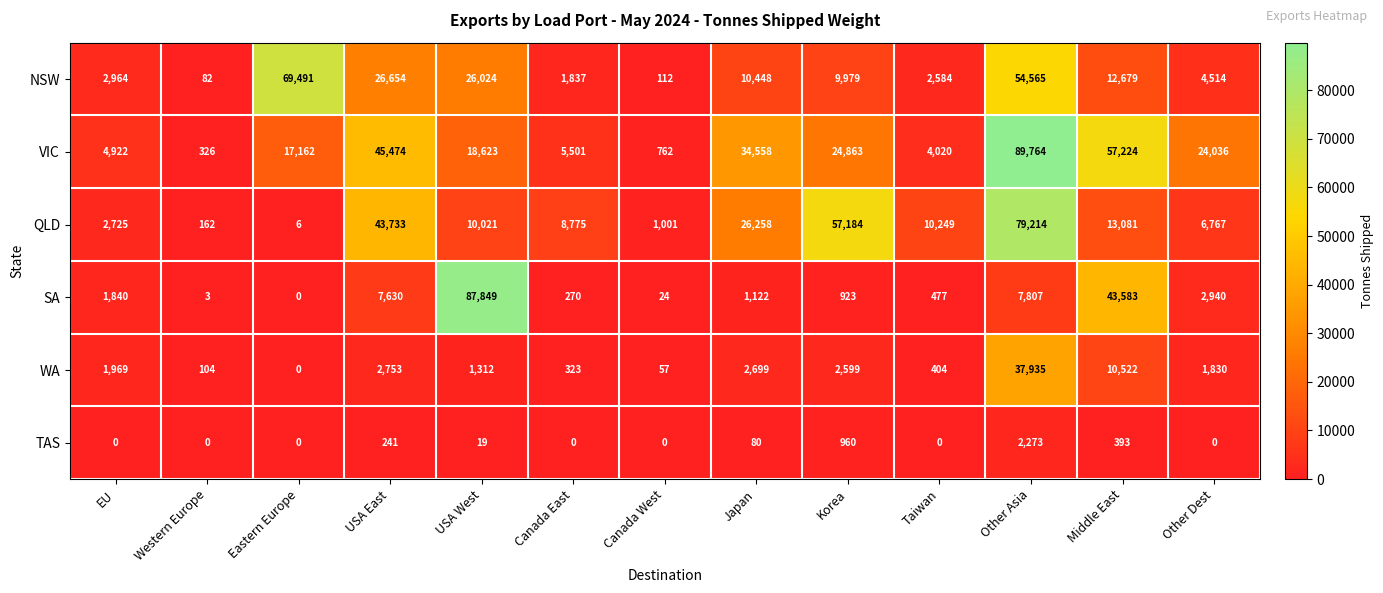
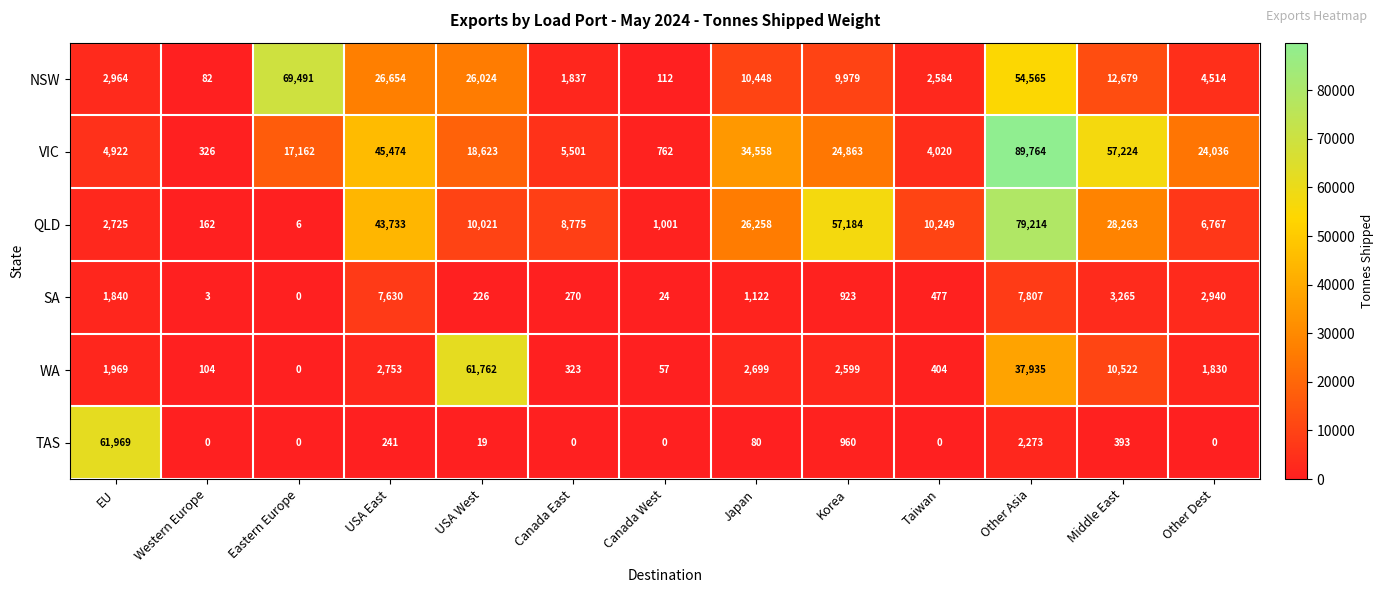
QLD, Middle East: 13,081 -> 28,263
SA, USA West: 87,849 -> 226
SA, Middle East: 43,583 -> 3,265
WA, USA West: 1,312 -> 61,762
TAS, EU: 0 -> 61,969
